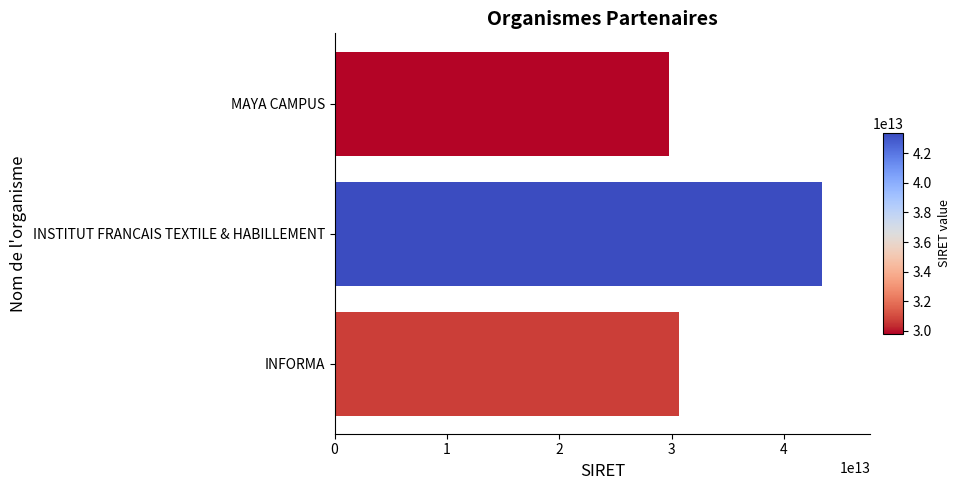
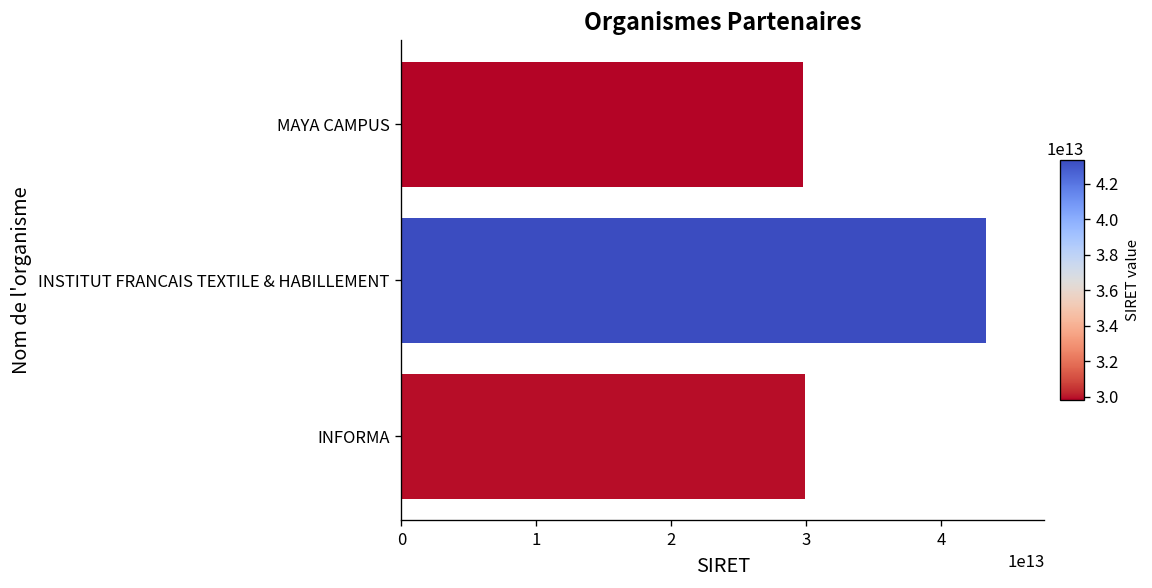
INFORMA: 30700000000000 -> 29900000000000
